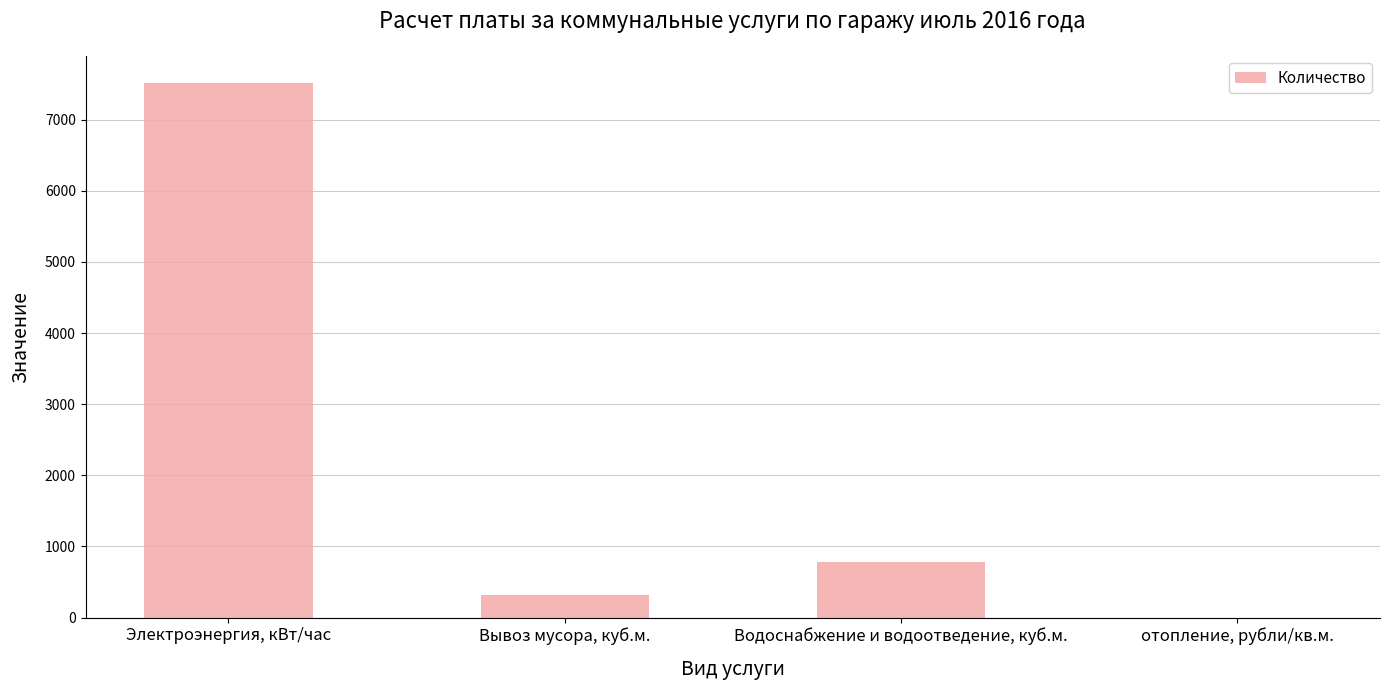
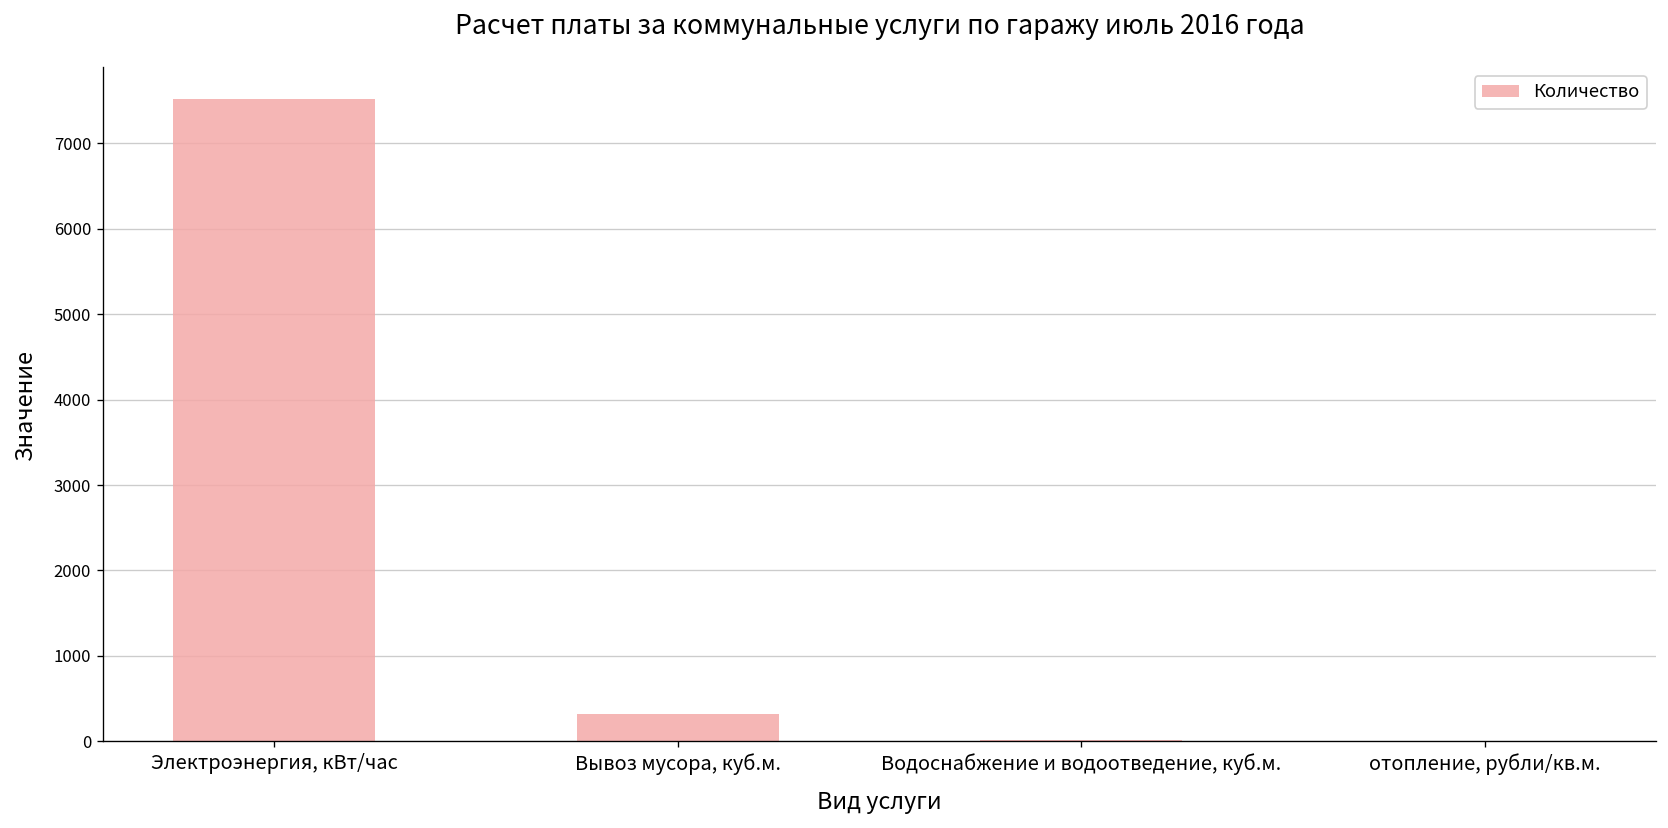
Водоснабжение и водоотведение, куб.м.: 800 -> 0
